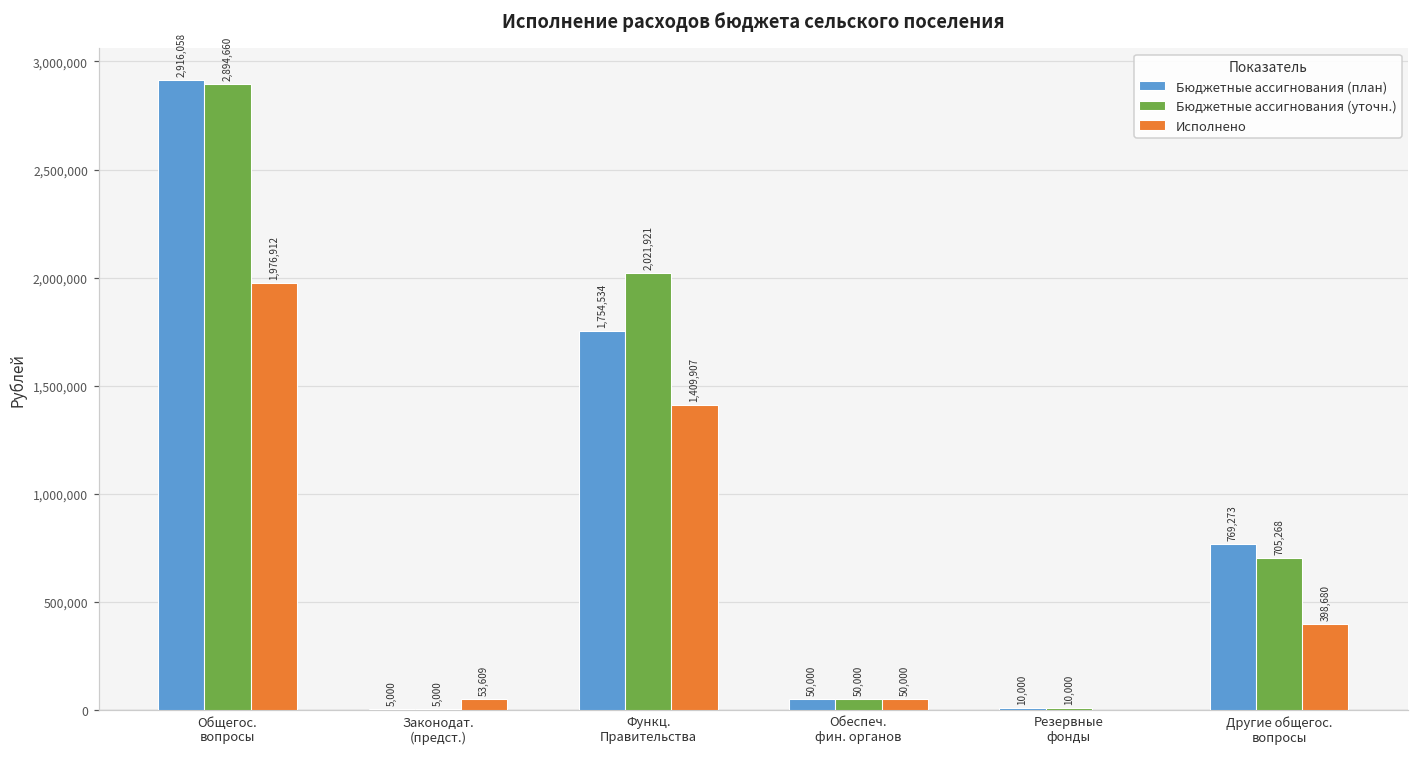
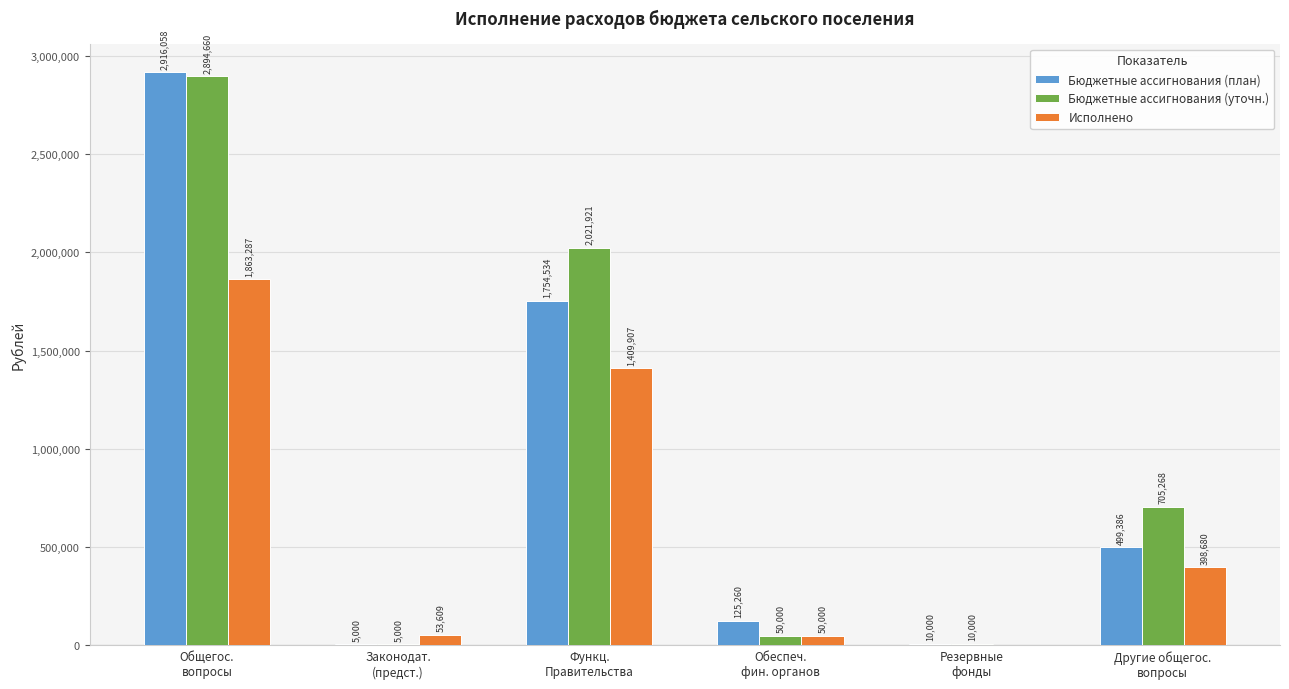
Исполнено, Общегос. вопросы: 1,976,912 -> 1,863,287
Бюджетные ассигнования (план), Обеспеч. фин. органов: 50,000 -> 125,260
Бюджетные ассигнования (план), Другие общегос. вопросы: 769,273 -> 499,386
